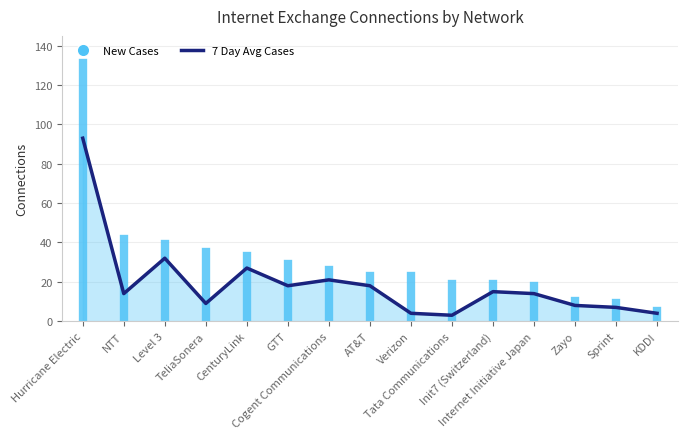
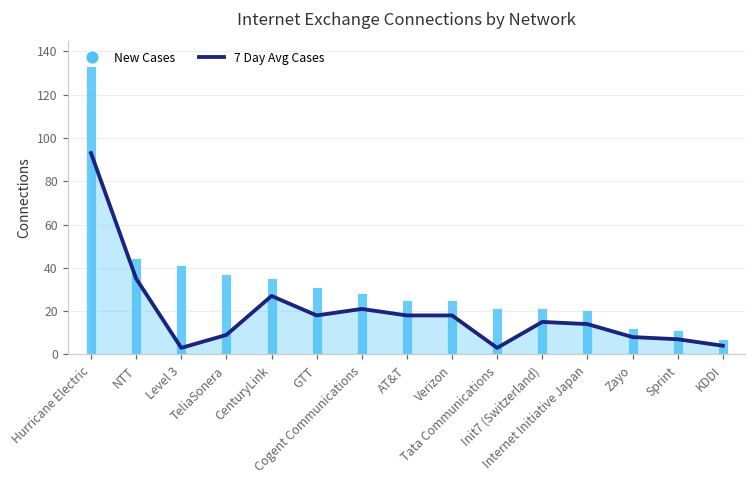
7 Day Avg Cases, NTT: 14 -> 35
7 Day Avg Cases, Level 3: 32 -> 3
7 Day Avg Cases, Verizon: 4 -> 18
